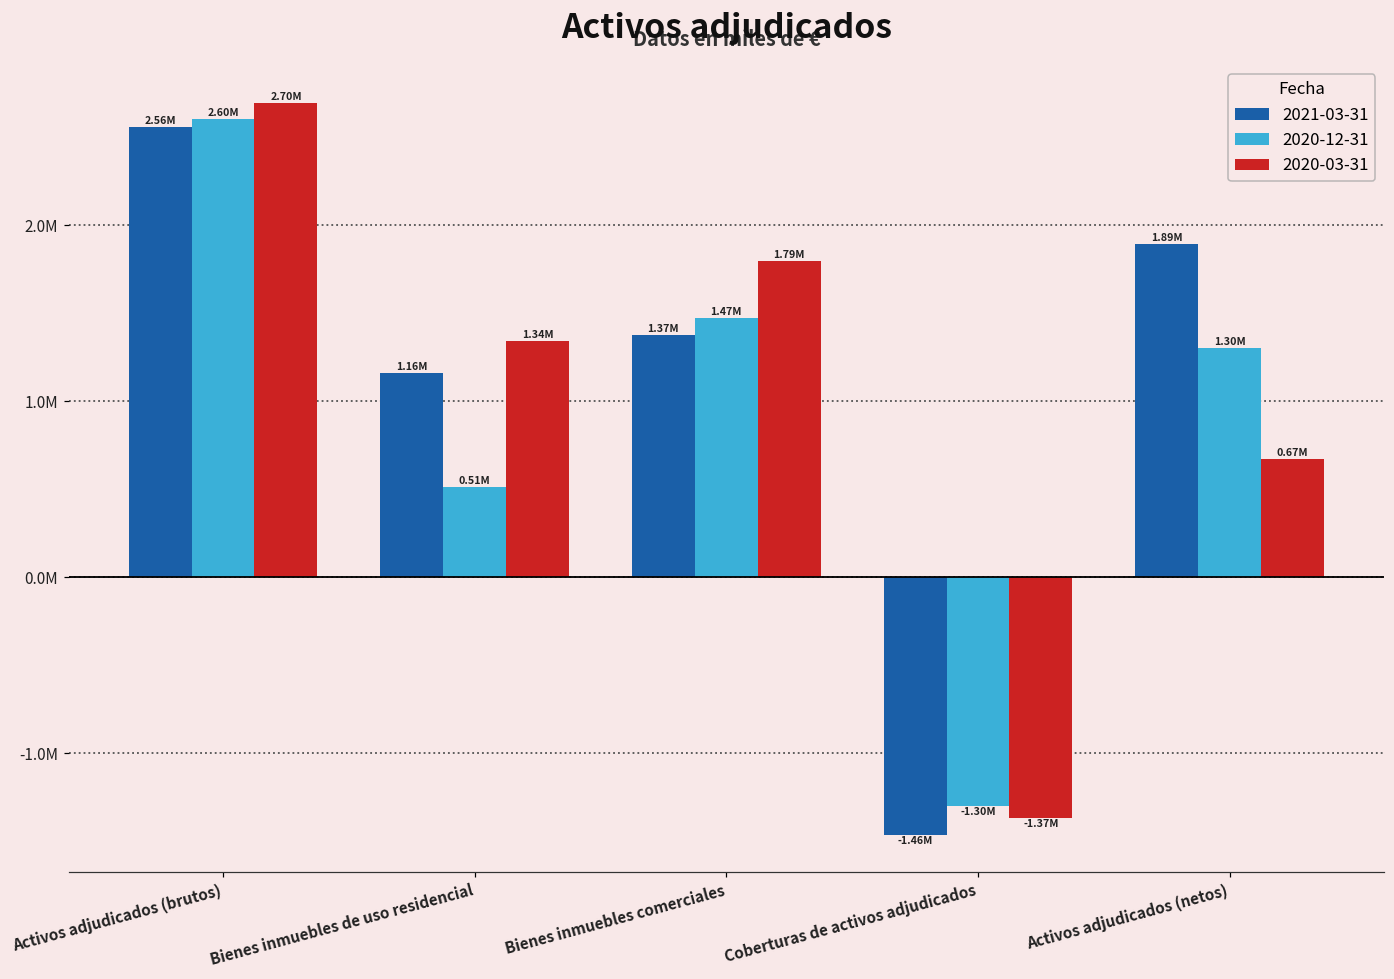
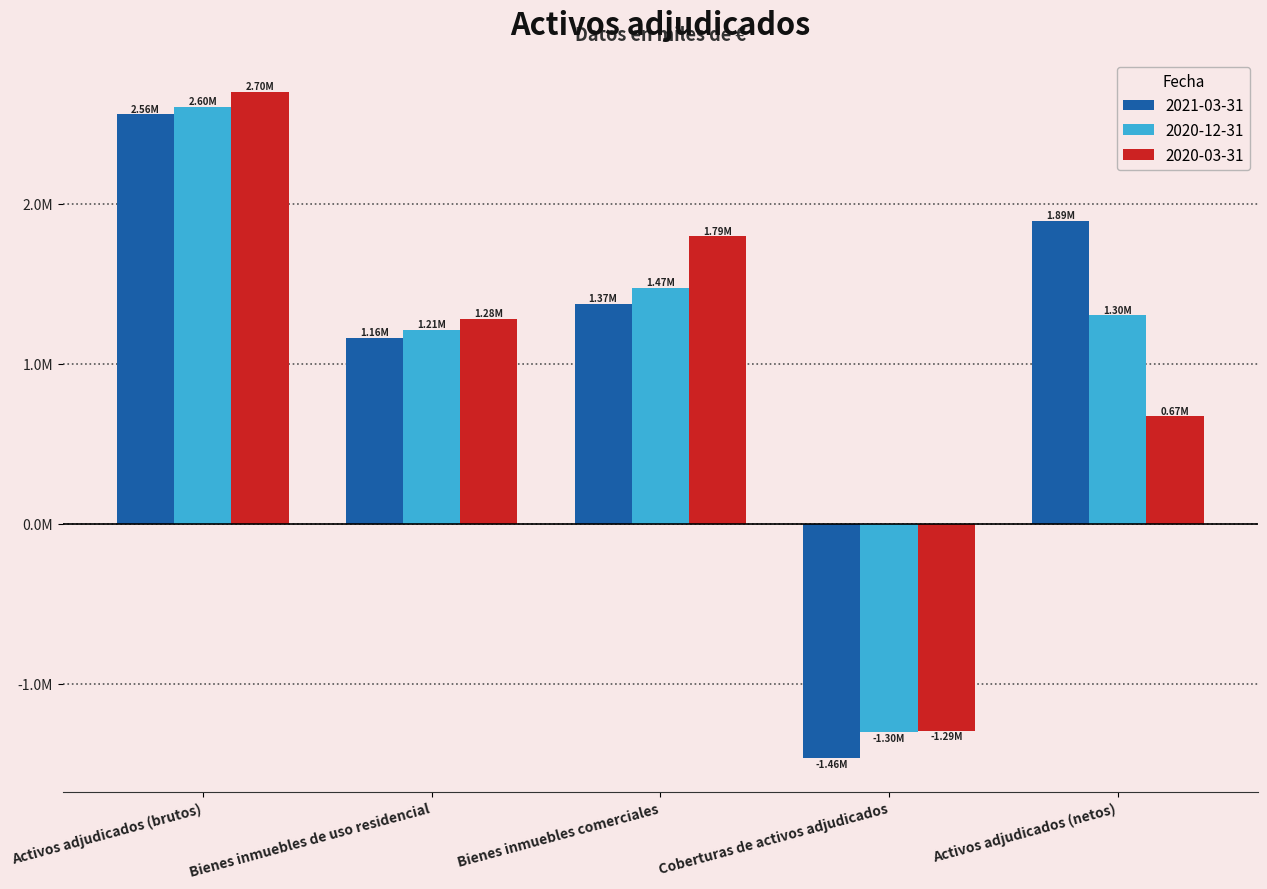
2020-12-31, Bienes inmuebles de uso residencial: 0.51M -> 1.21M
2020-03-31, Bienes inmuebles de uso residencial: 1.34M -> 1.28M
2020-03-31, Coberturas de activos adjudicados: -1.37M -> -1.29M
